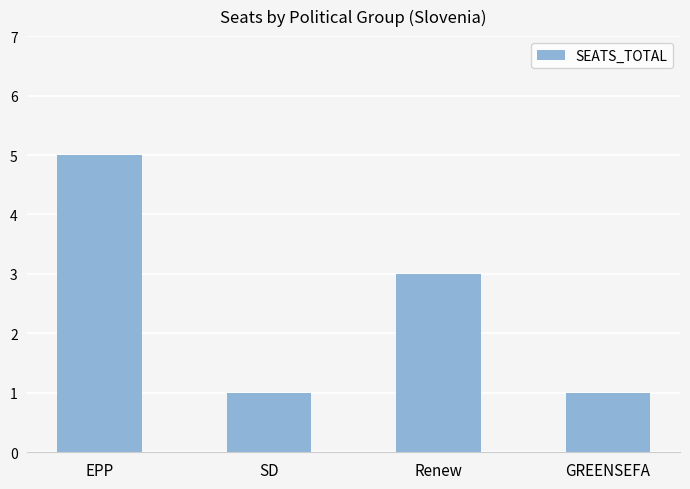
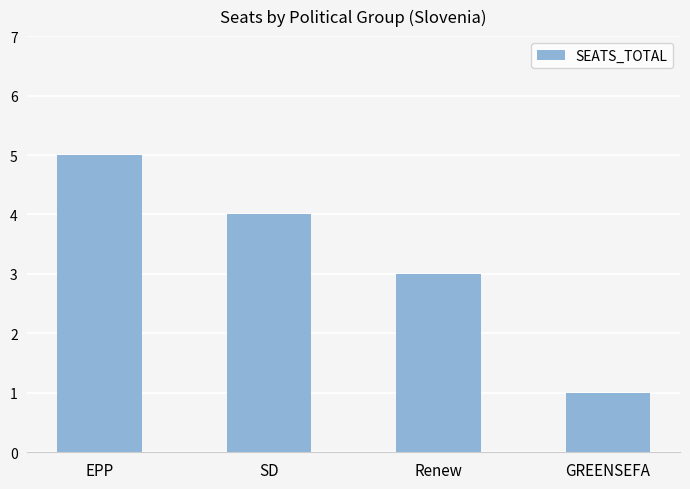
SD: 1 -> 4
